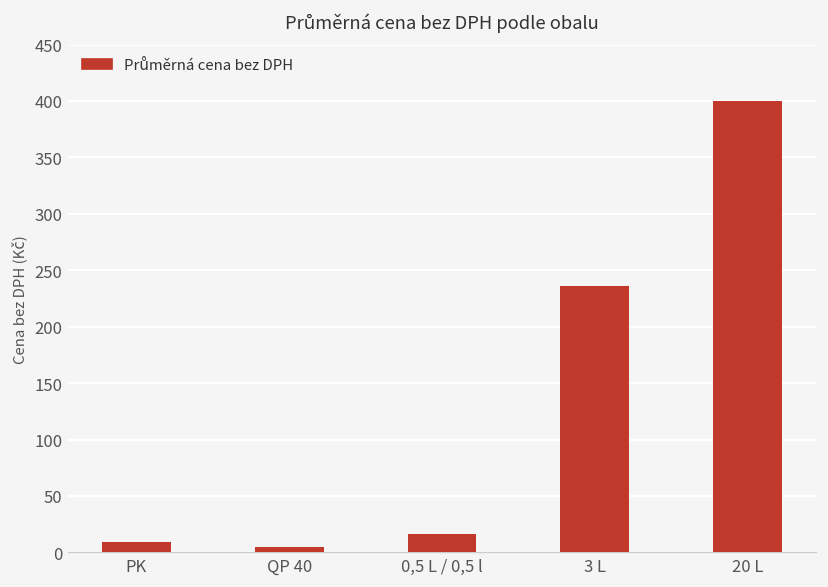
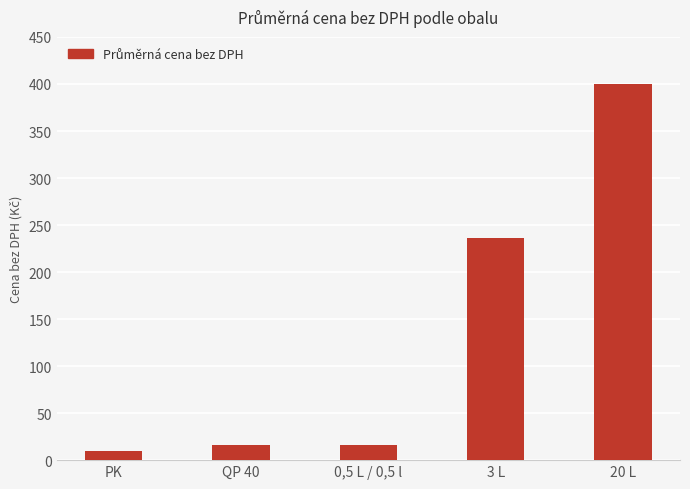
QP 40: 0 -> 20
